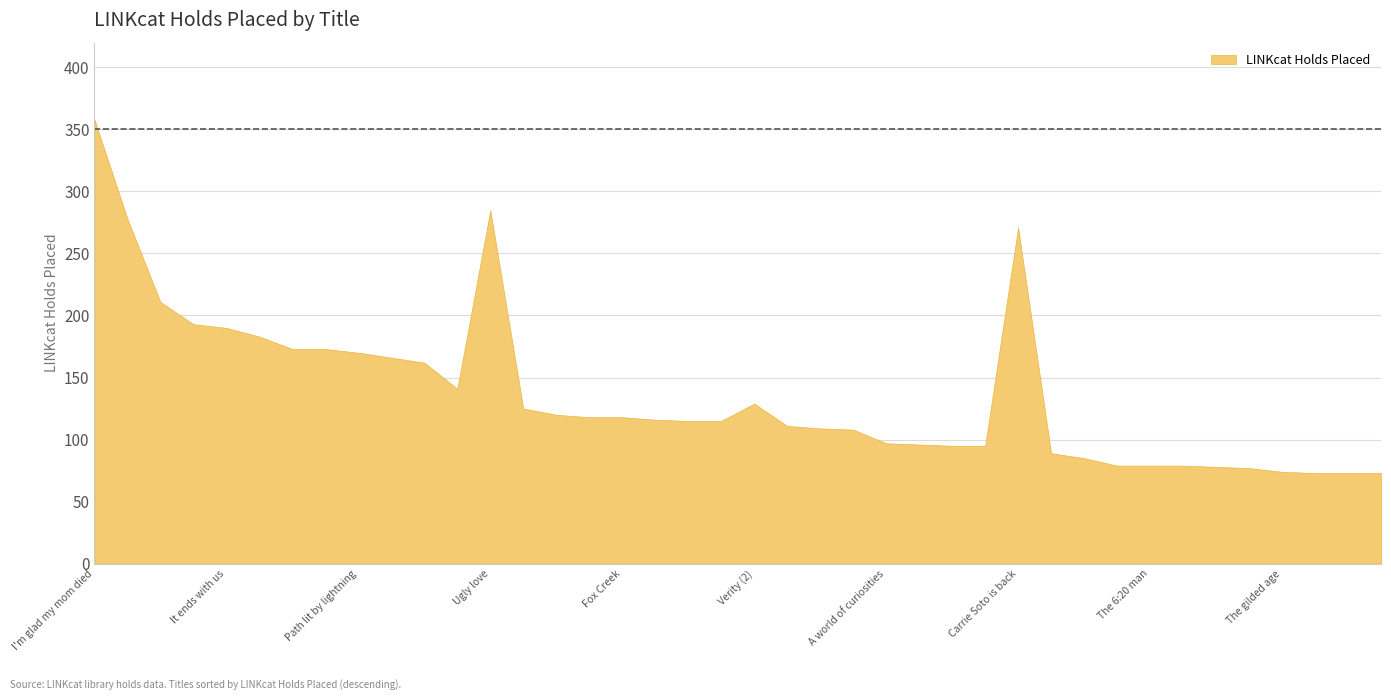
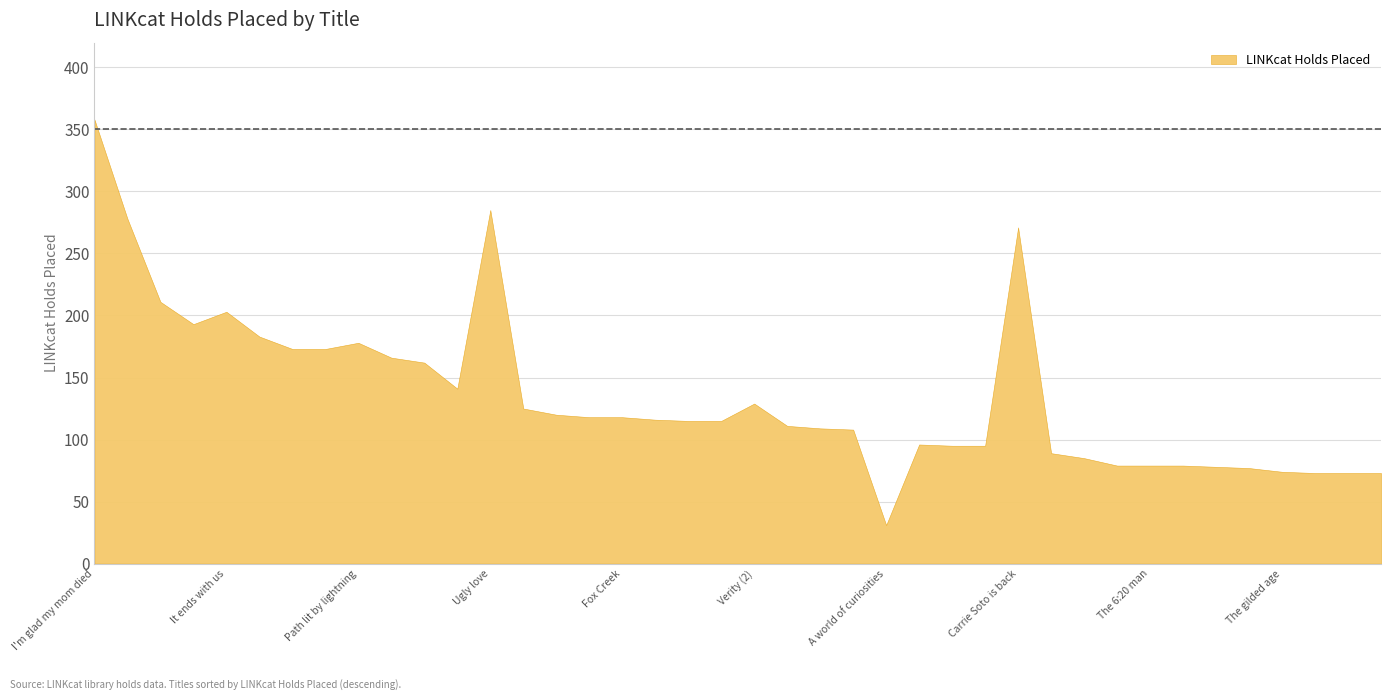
It ends with us: 190 -> 203
Path lit by lightning: 170 -> 178
A world of curiosities: 97 -> 31
